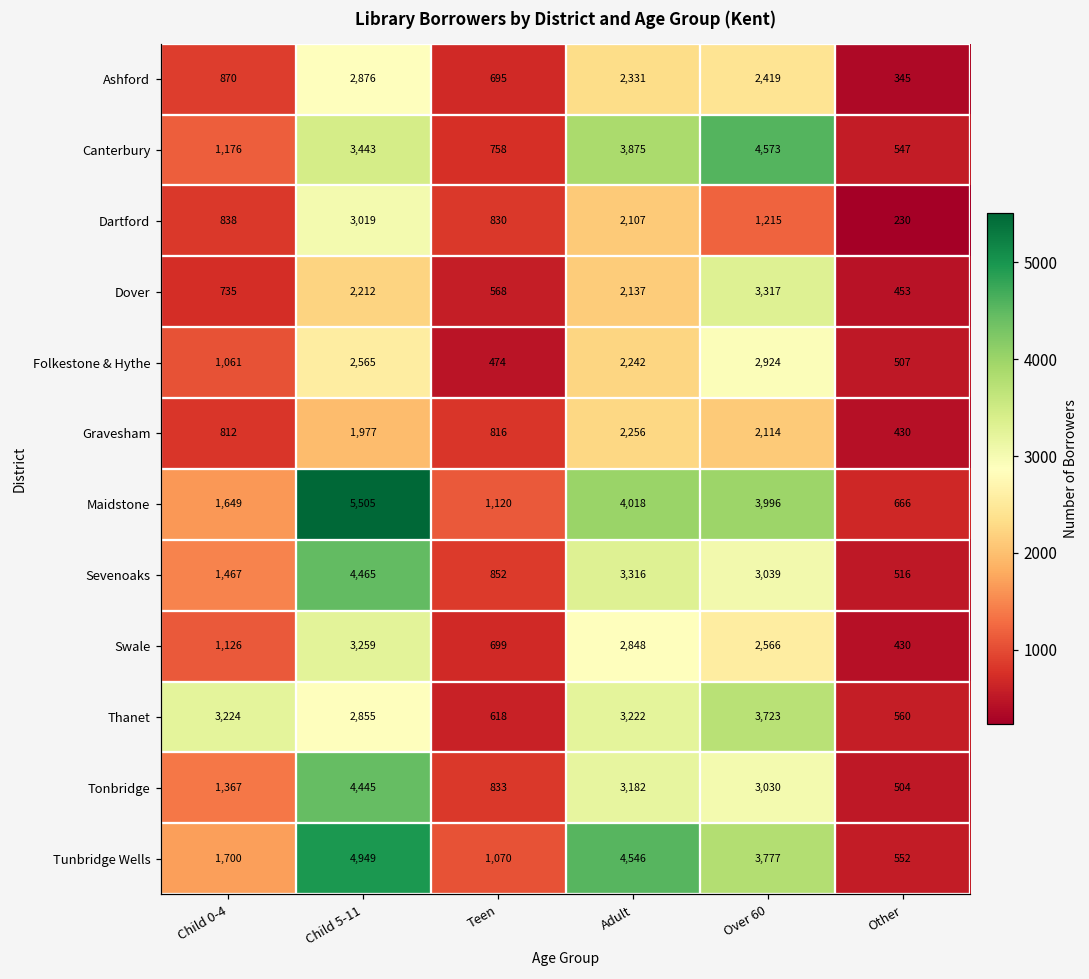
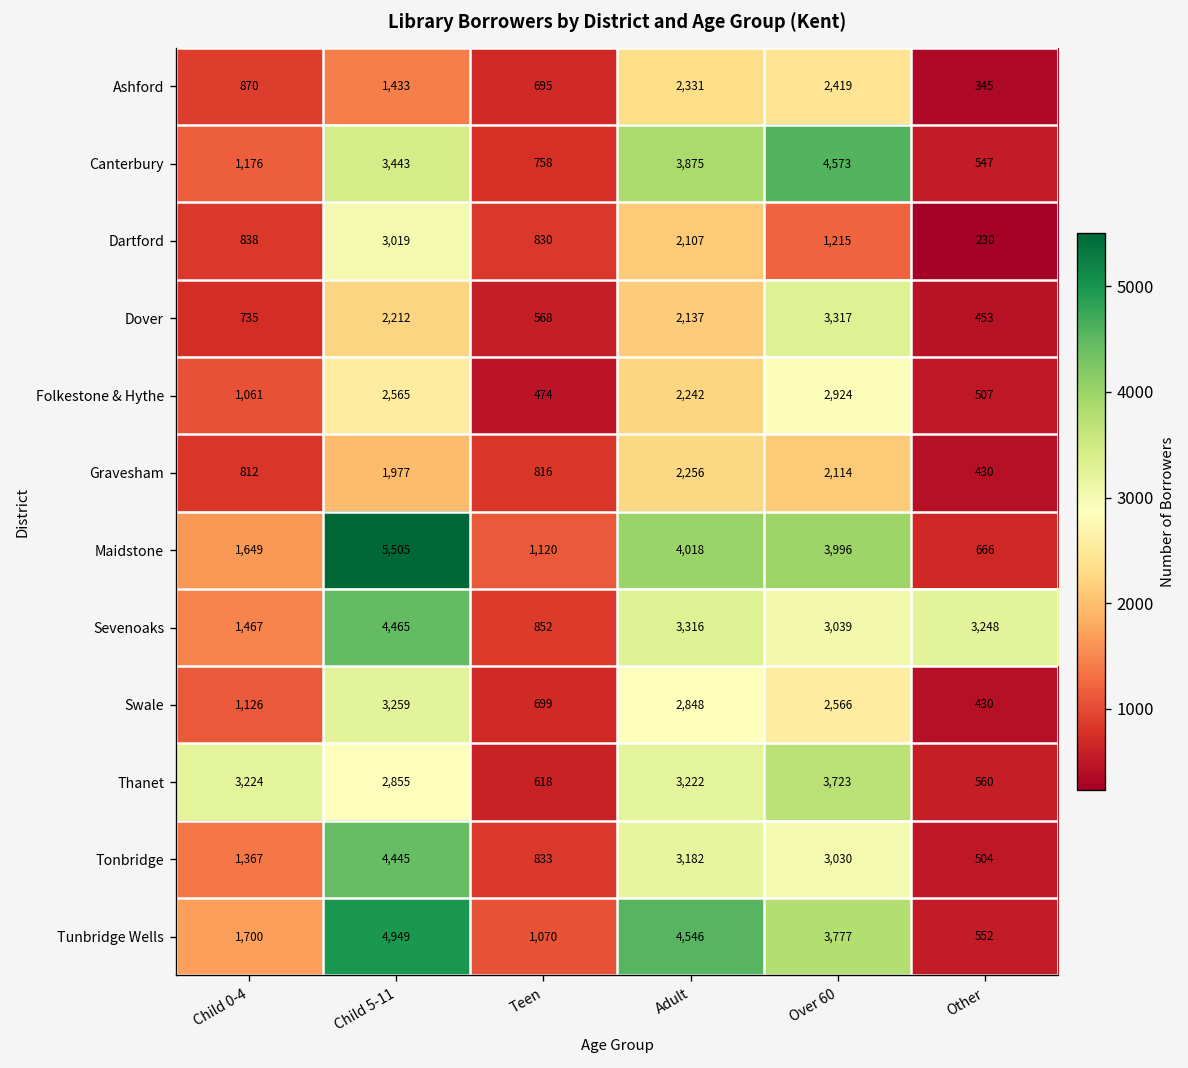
Ashford, Child 5-11: 2,876 -> 1,433
Sevenoaks, Other: 516 -> 3,248
